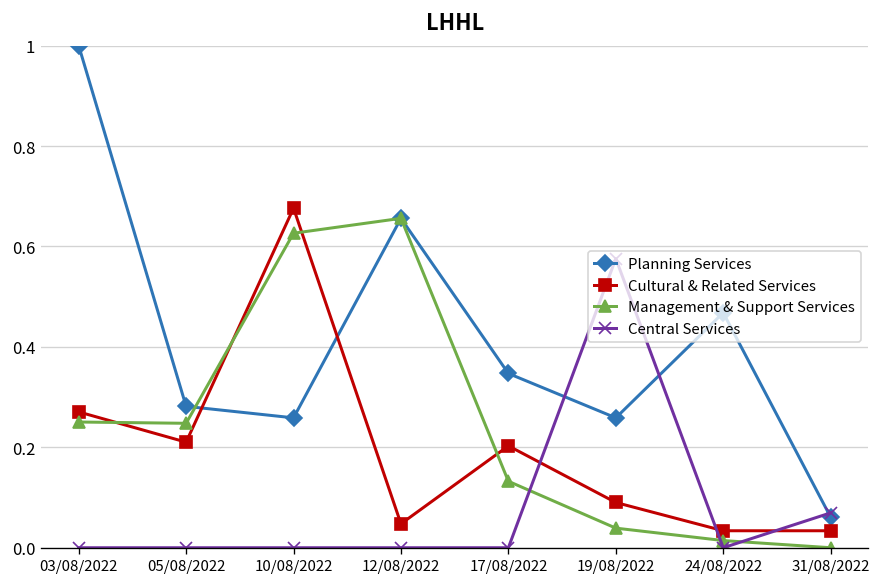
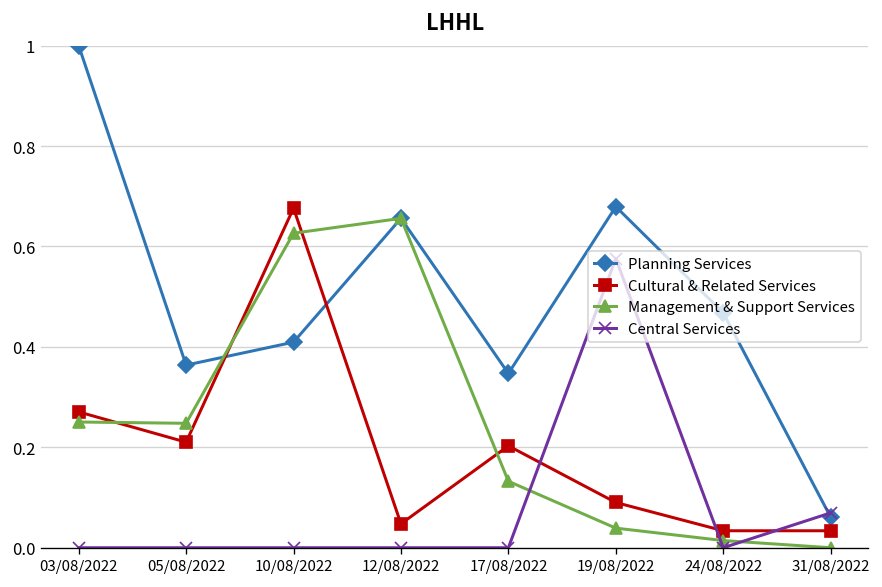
Planning Services, 05/08/2022: 0.28 -> 0.36
Planning Services, 10/08/2022: 0.26 -> 0.41
Planning Services, 19/08/2022: 0.26 -> 0.68
